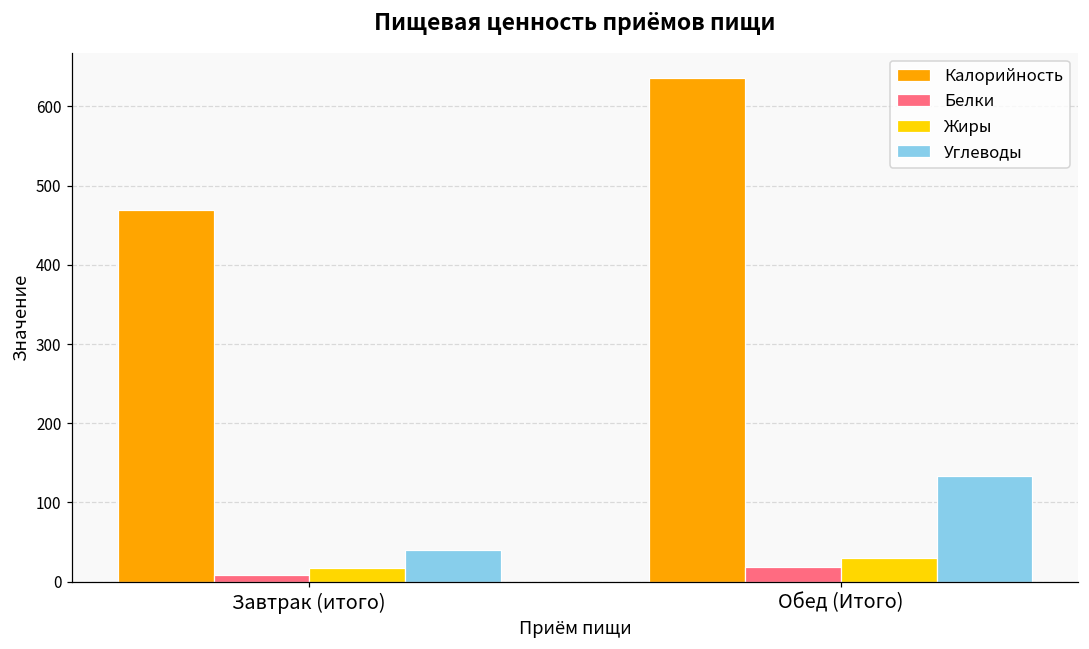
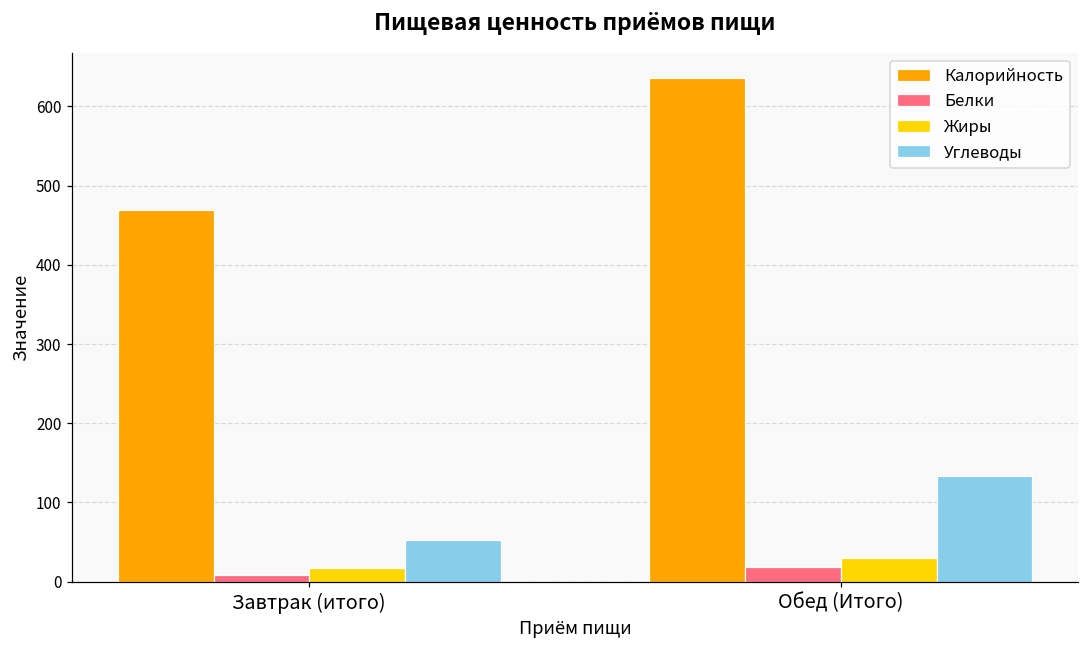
Углеводы, Завтрак (итого): 40 -> 50
